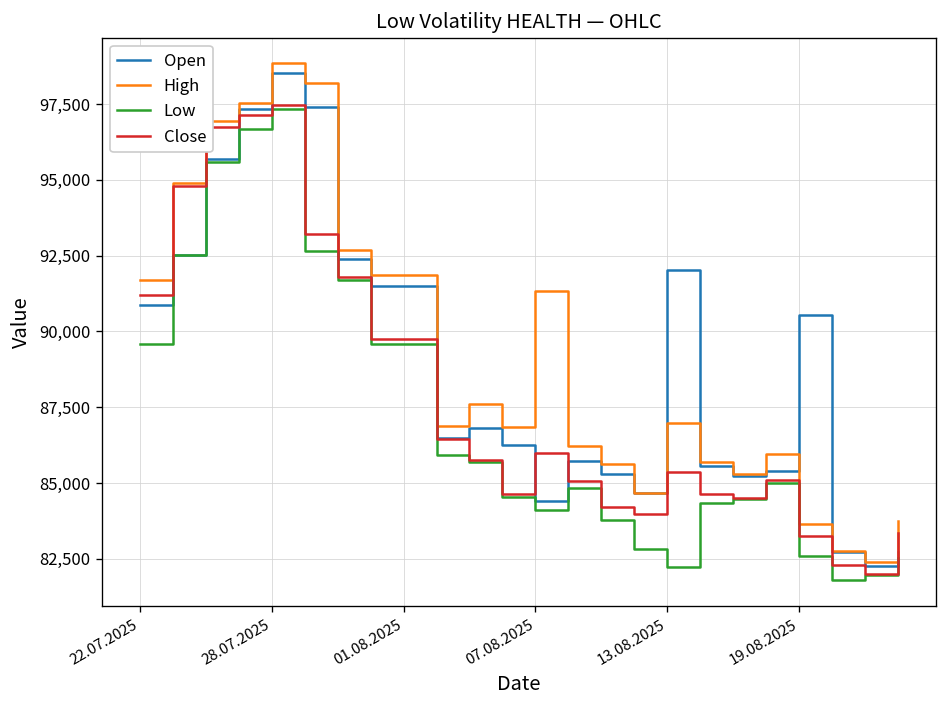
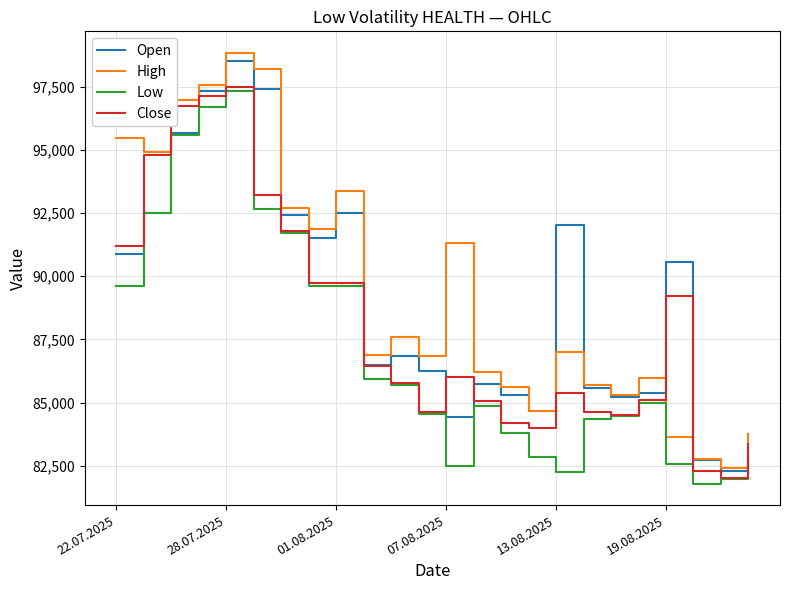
High, 22.07.2025: 91,700 -> 95,500
Open, 01.08.2025: 91,500 -> 92,500
High, 01.08.2025: 91,900 -> 93,400
Low, 07.08.2025: 84,100 -> 82,500
Close, 19.08.2025: 83,200 -> 89,200
